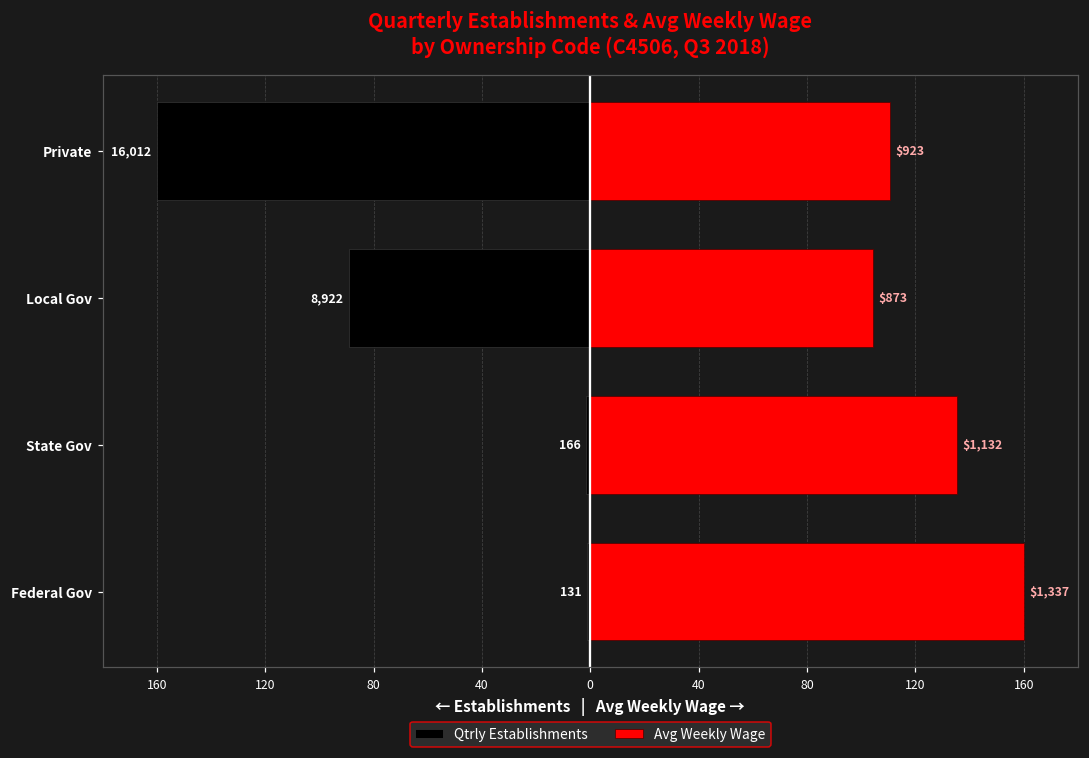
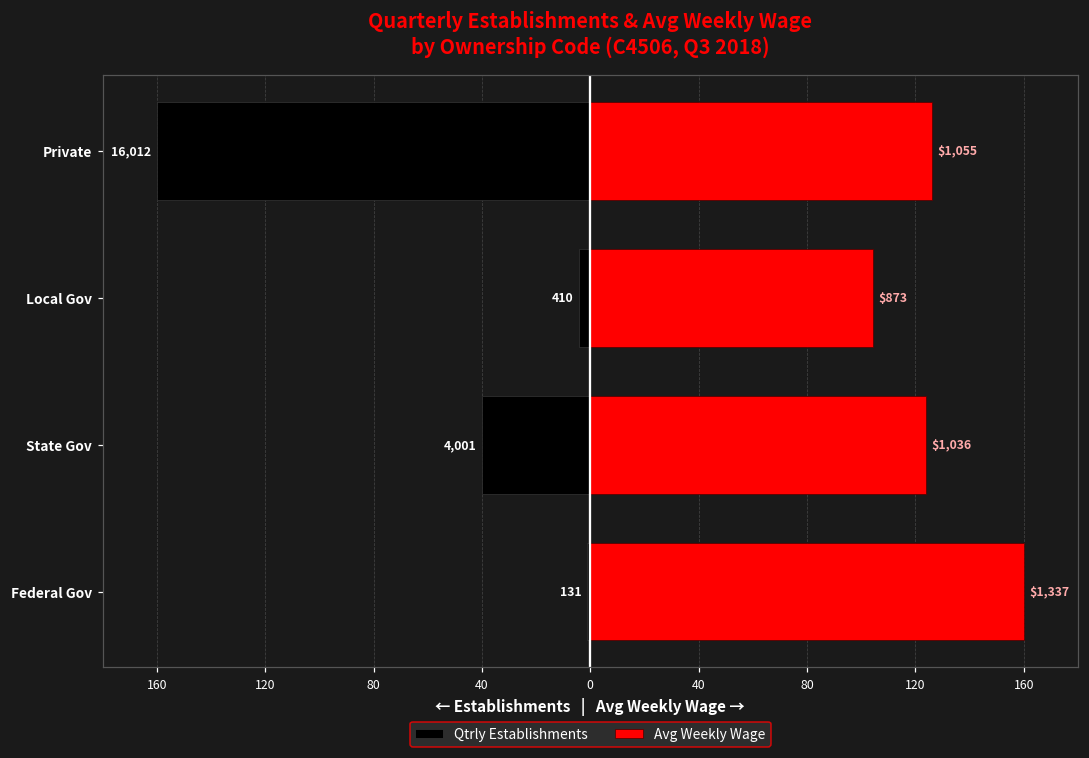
Avg Weekly Wage, Private: $923 -> $1,055
Qtrly Establishments, Local Gov: 8,922 -> 410
Qtrly Establishments, State Gov: 166 -> 4,001
Avg Weekly Wage, State Gov: $1,132 -> $1,036
